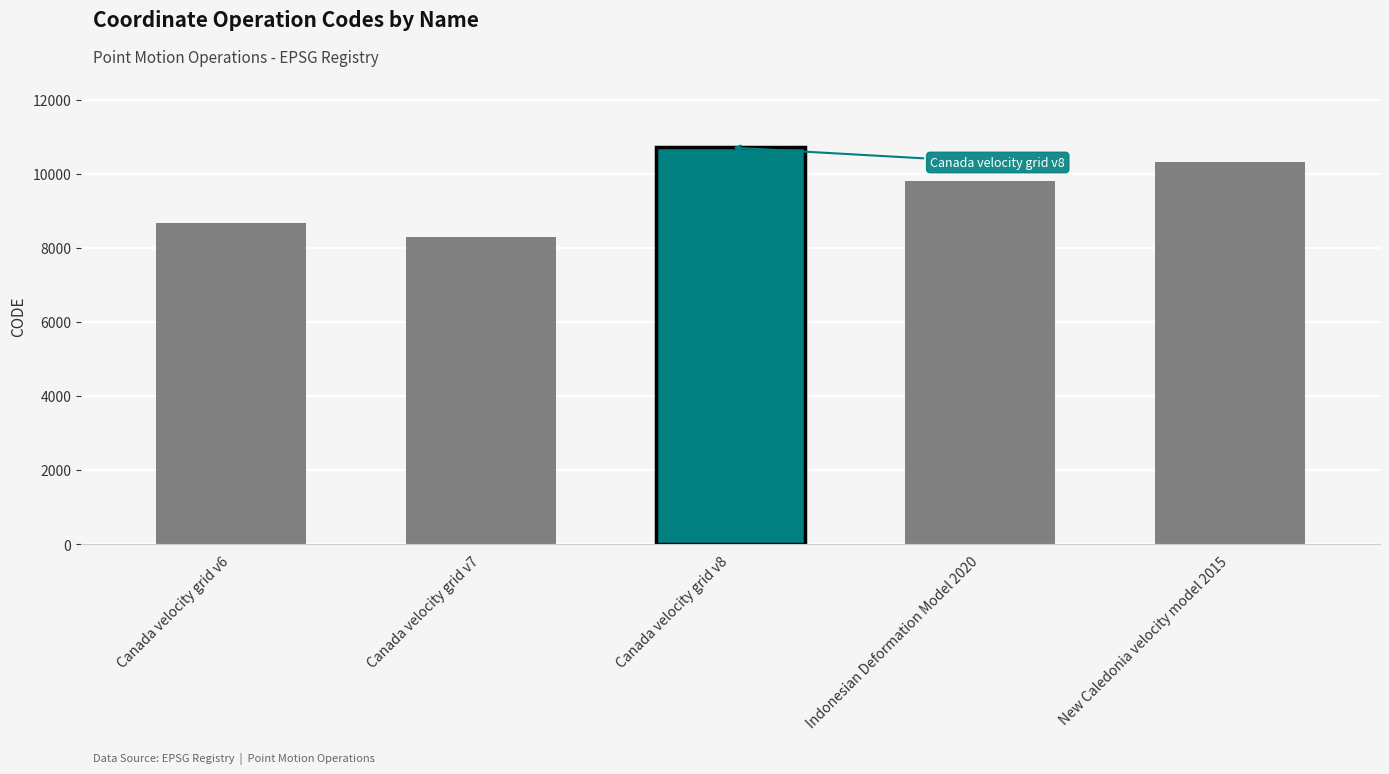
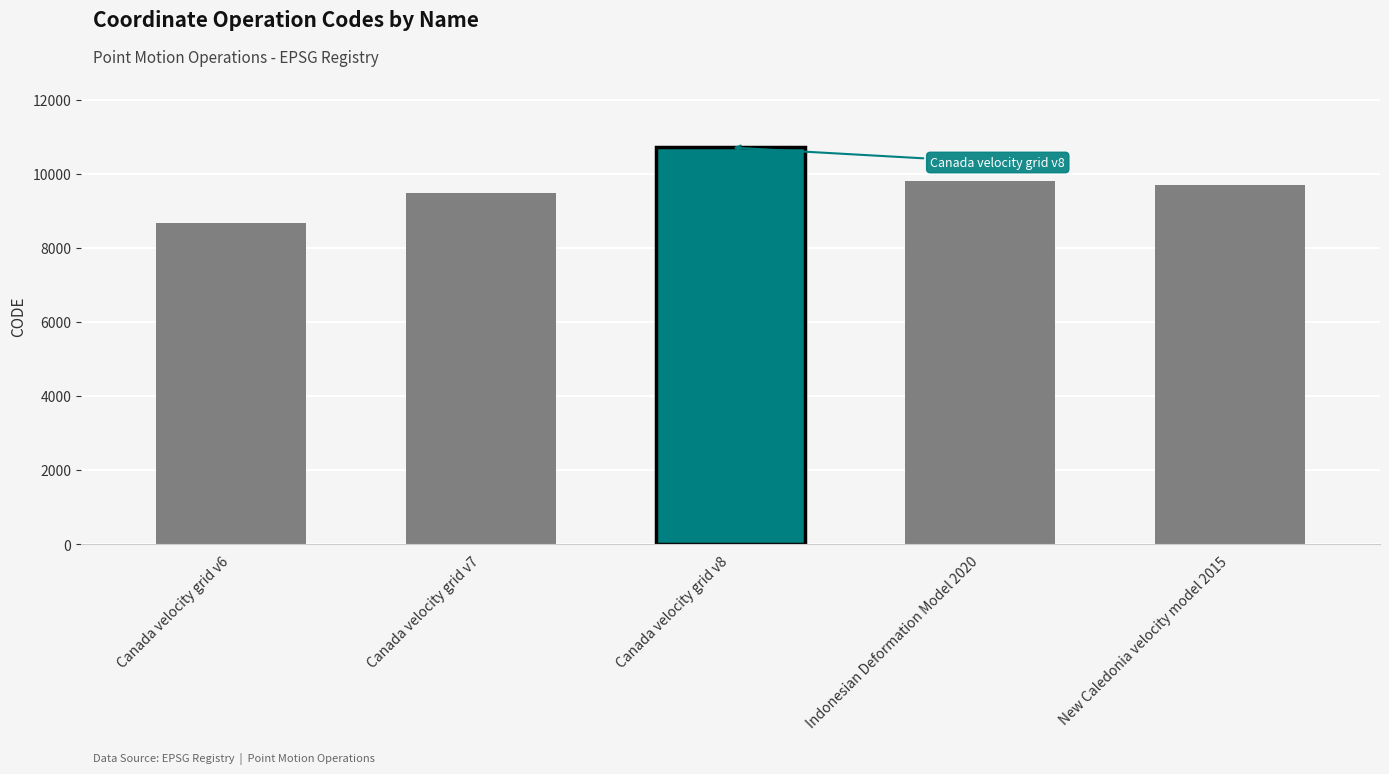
Canada velocity grid v7: 8300 -> 9500
New Caledonia velocity model 2015: 10300 -> 9700
